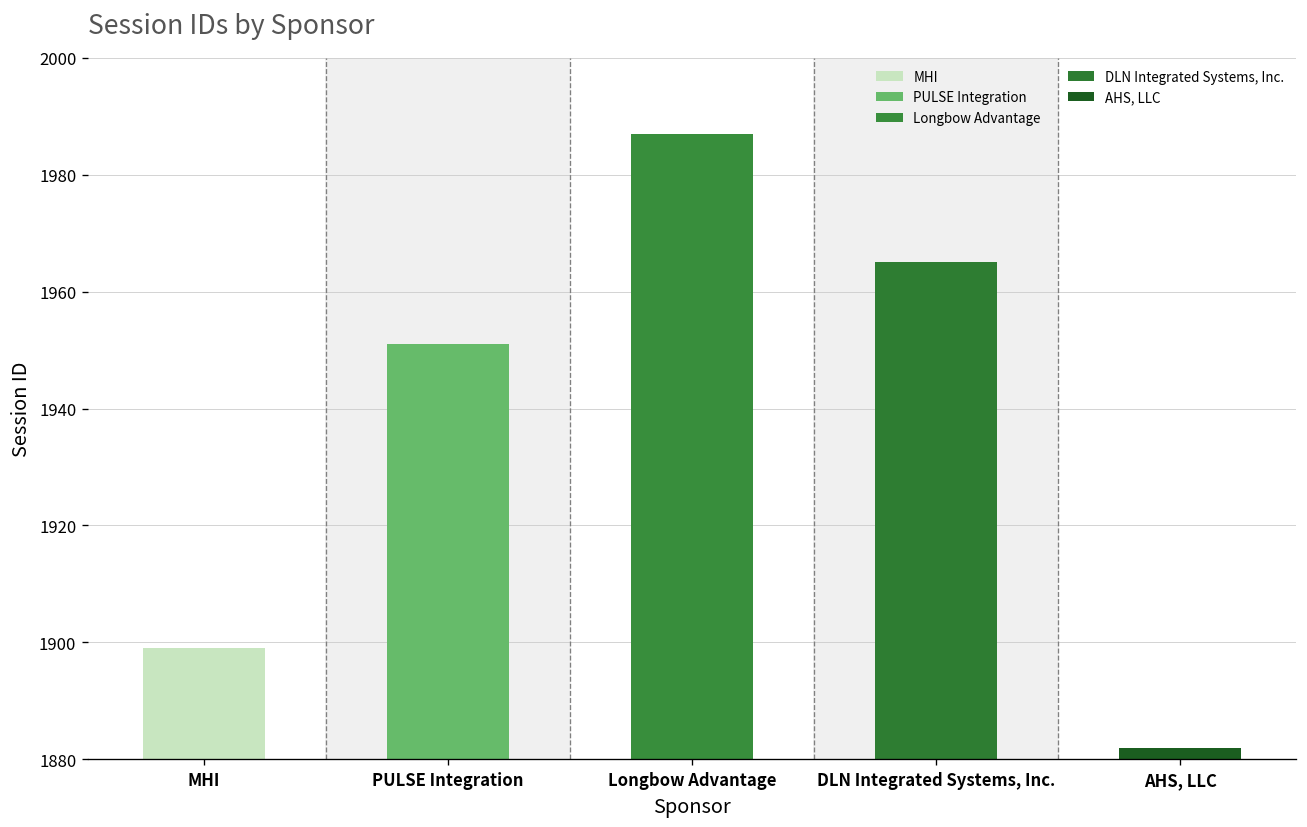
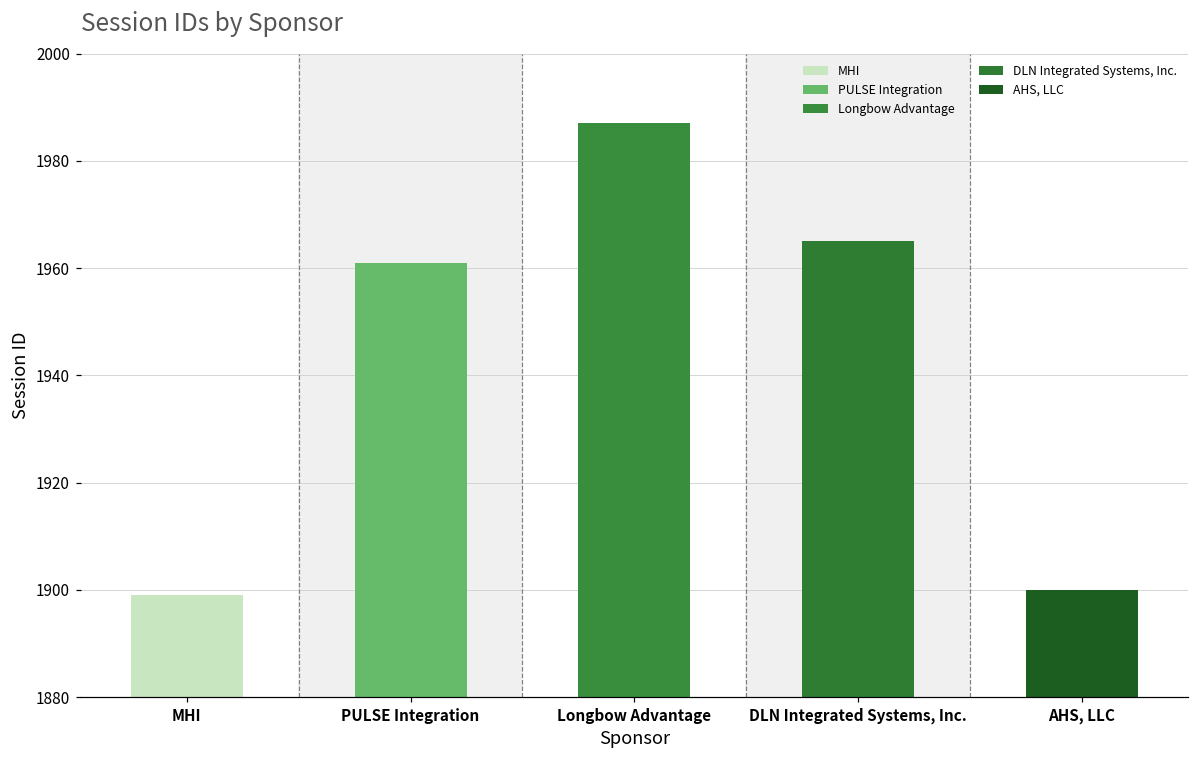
PULSE Integration: 1951 -> 1961
AHS, LLC: 1882 -> 1900
